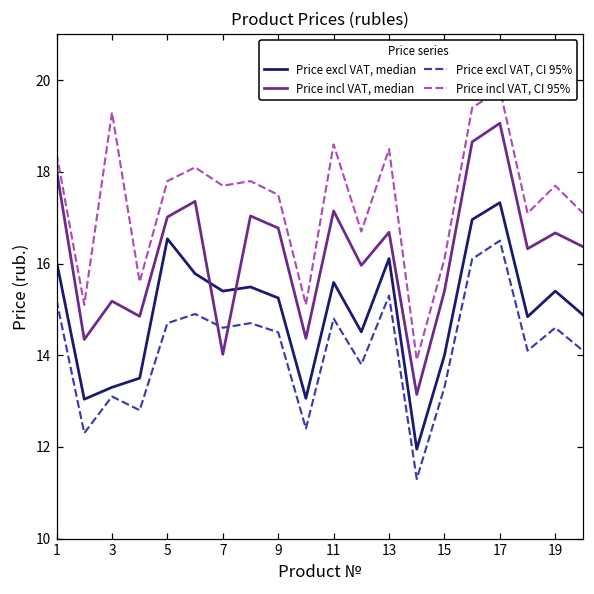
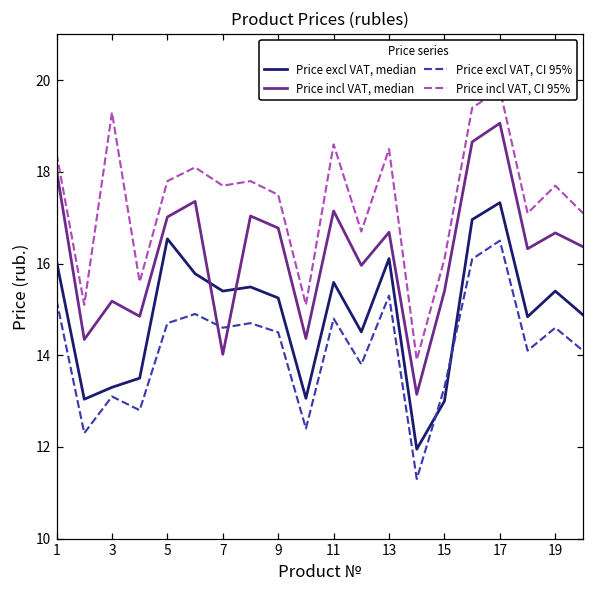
Price excl VAT, median, 15: 14 -> 13
